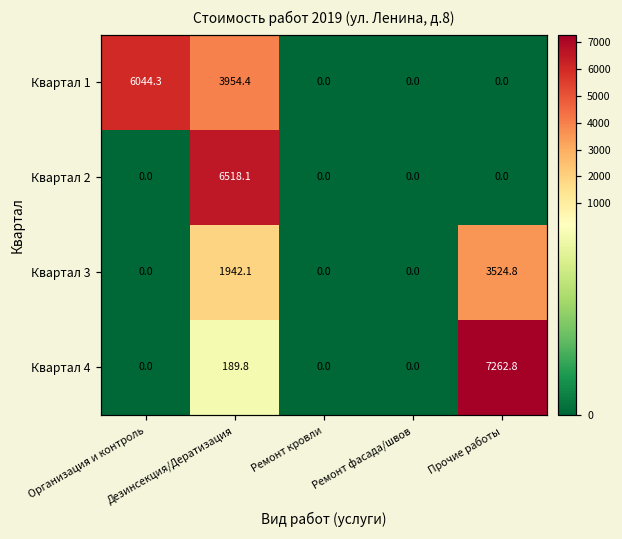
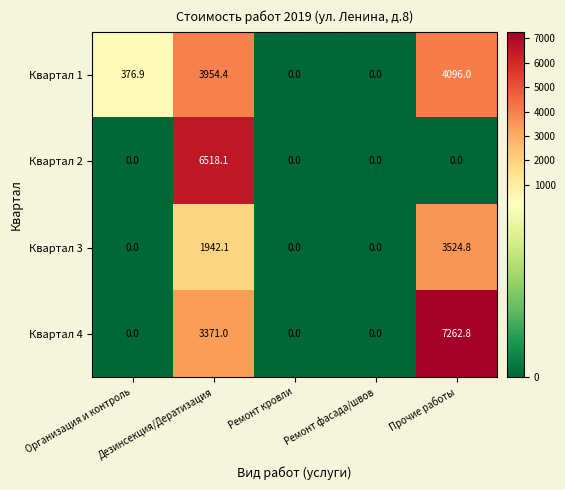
Квартал 1, Организация и контроль: 6044.3 -> 376.9
Квартал 1, Прочие работы: 0.0 -> 4096.0
Квартал 4, Дезинсекция/Дератизация: 189.8 -> 3371.0
